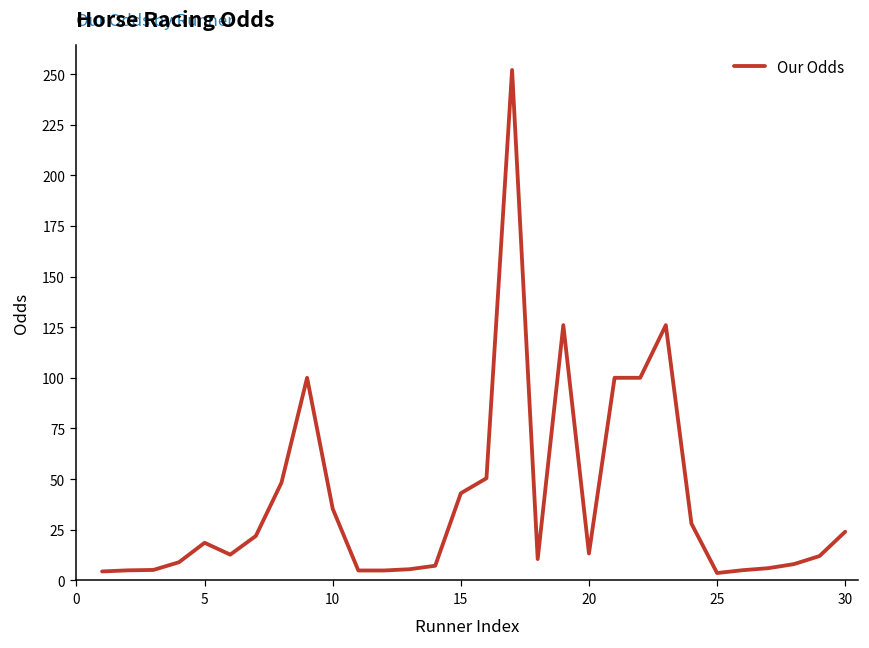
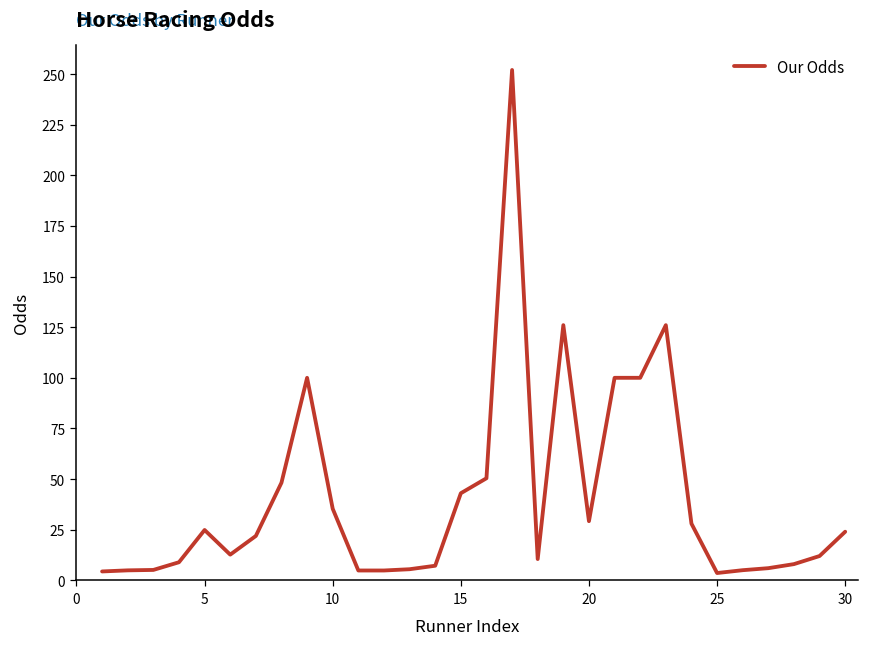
5: 19 -> 25
20: 13 -> 29
